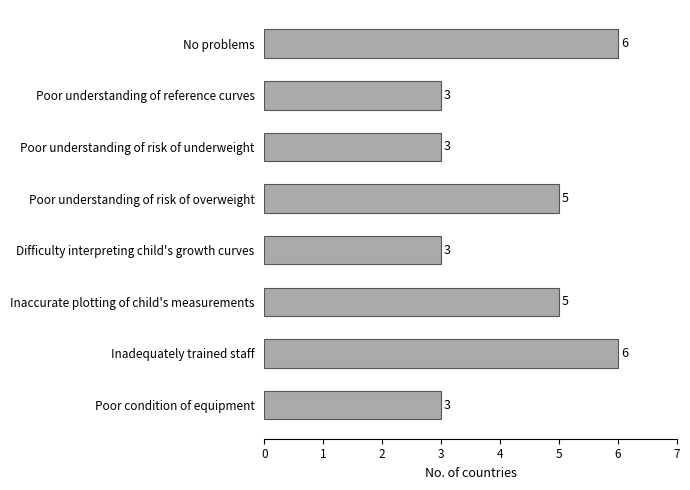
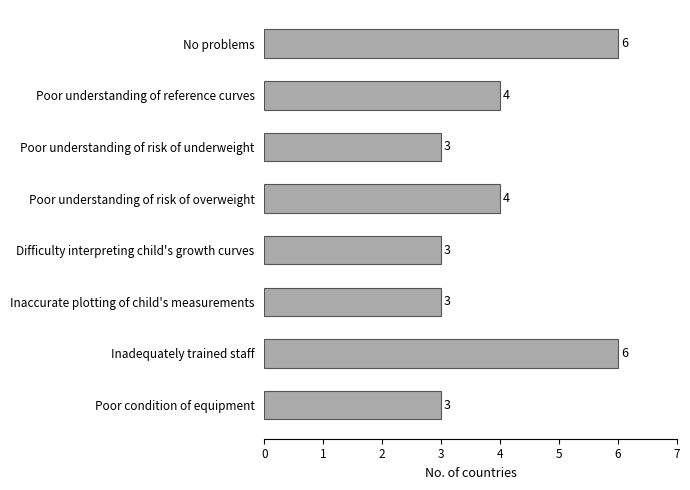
Poor understanding of reference curves: 3 -> 4
Poor understanding of risk of overweight: 5 -> 4
Inaccurate plotting of child's measurements: 5 -> 3
